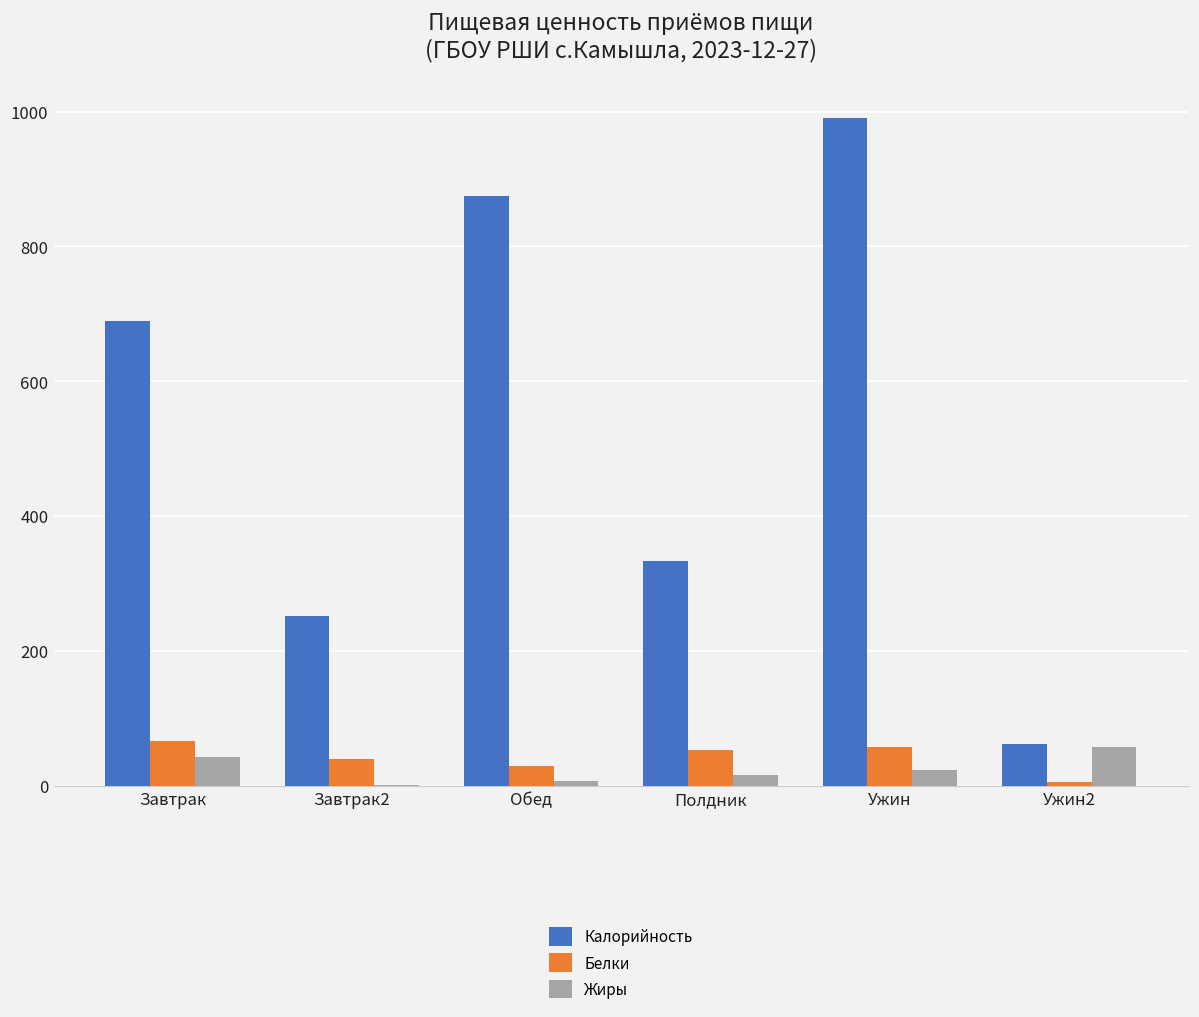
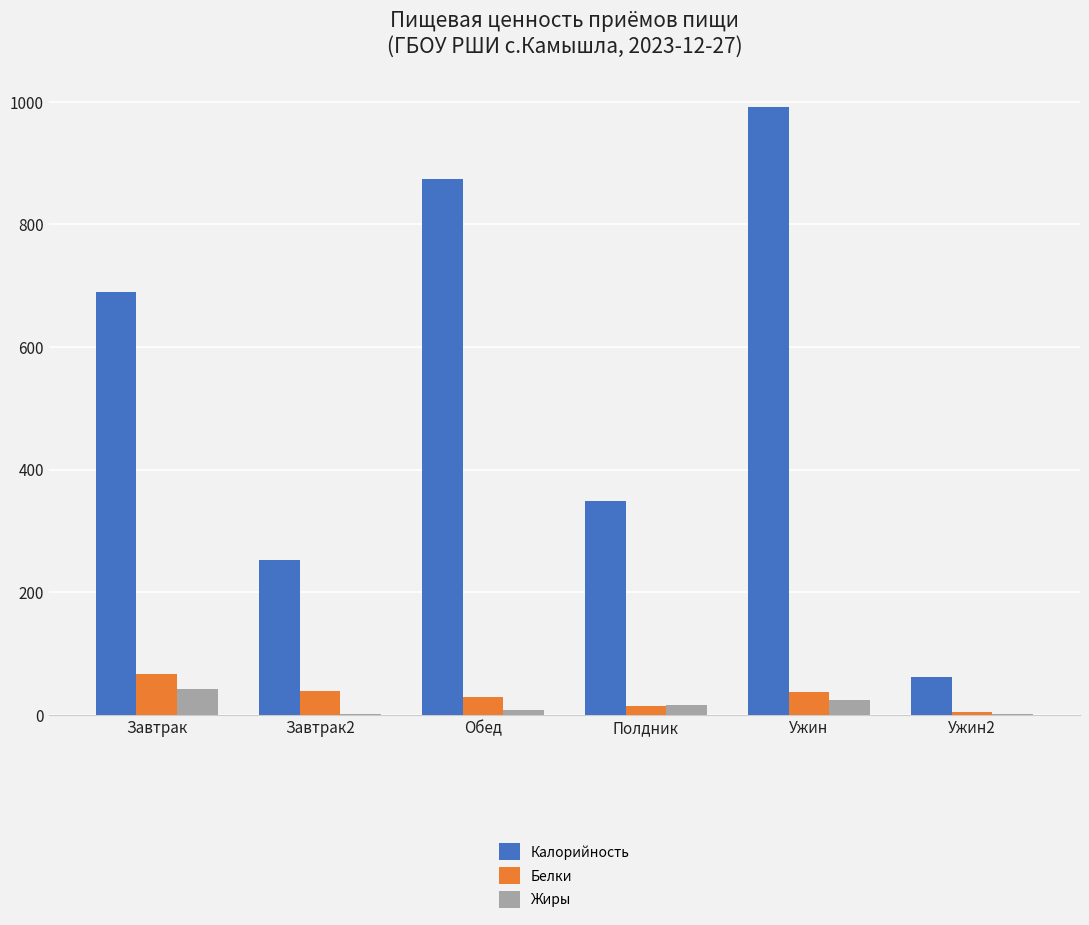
Калорийность, Полдник: 330 -> 350
Белки, Полдник: 50 -> 10
Белки, Ужин: 60 -> 40
Жиры, Ужин2: 60 -> 0
